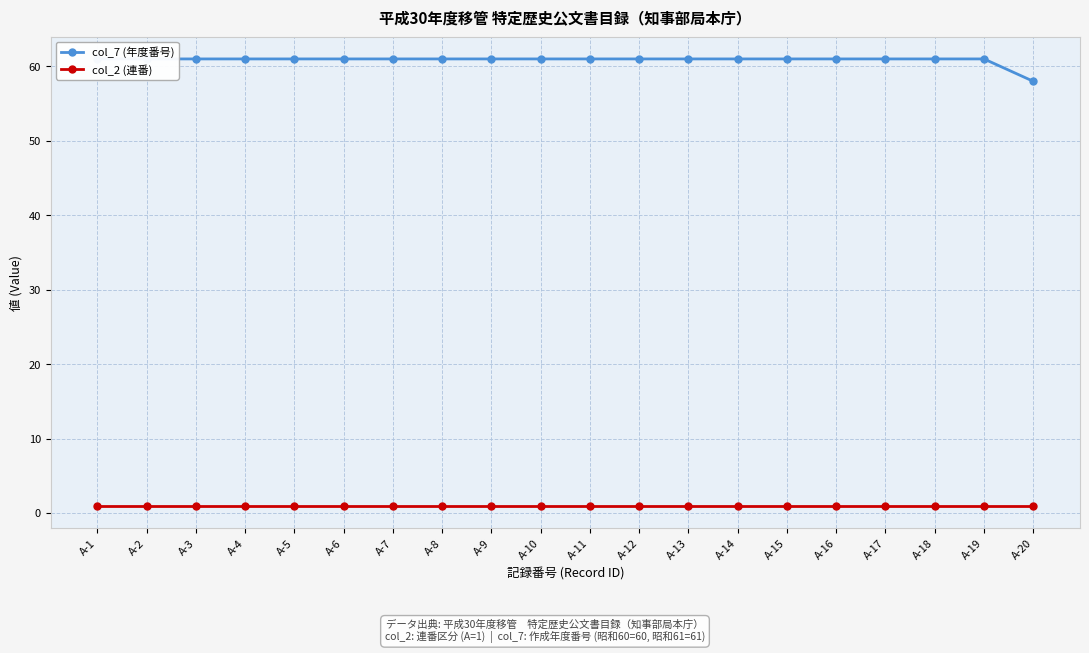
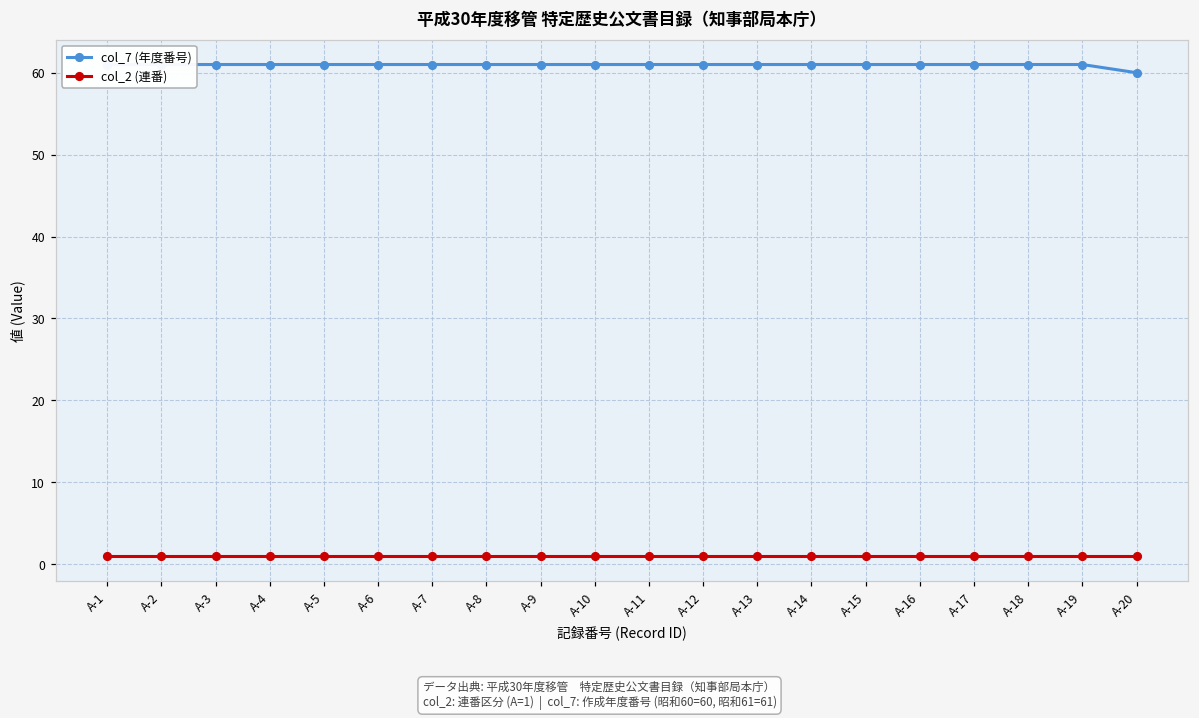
col_7 (年度番号), A-20: 58 -> 60
